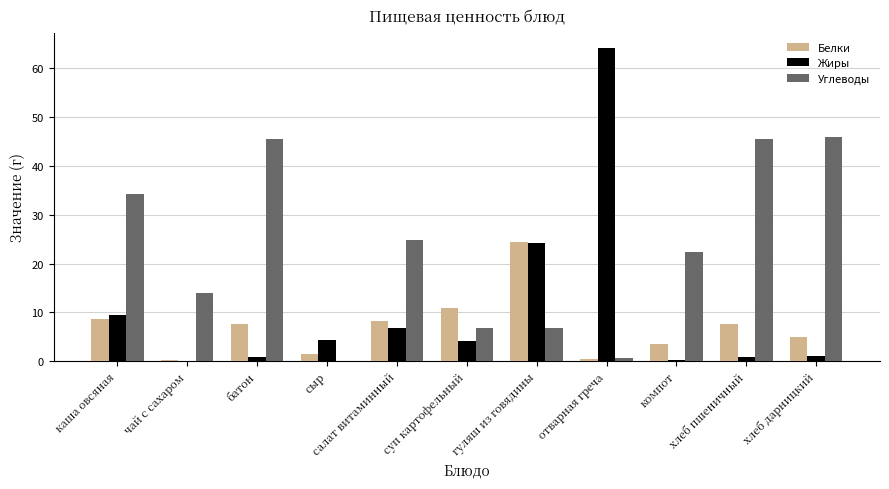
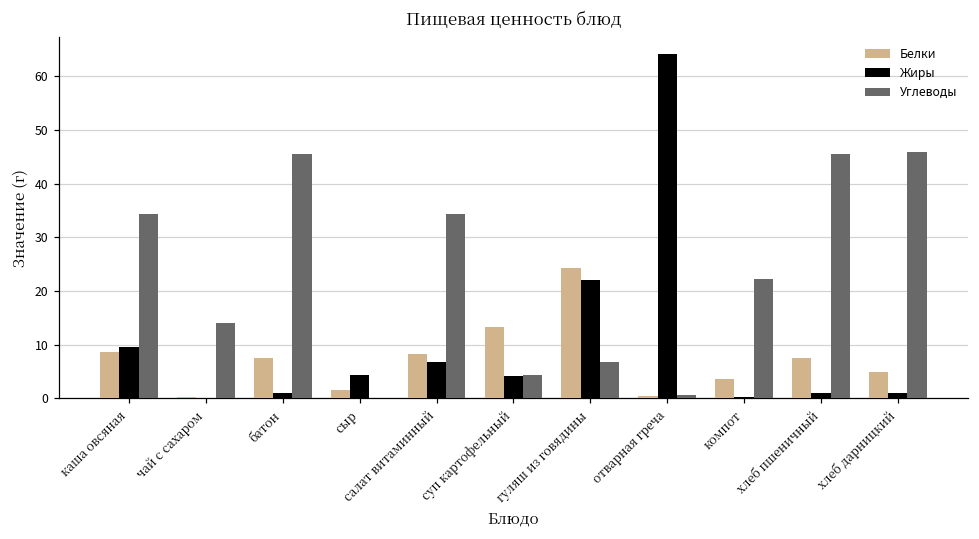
Углеводы, салат витаминный: 25 -> 34
Белки, суп картофельный: 11 -> 13
Углеводы, суп картофельный: 7 -> 4
Жиры, гуляш из говядины: 24 -> 22
